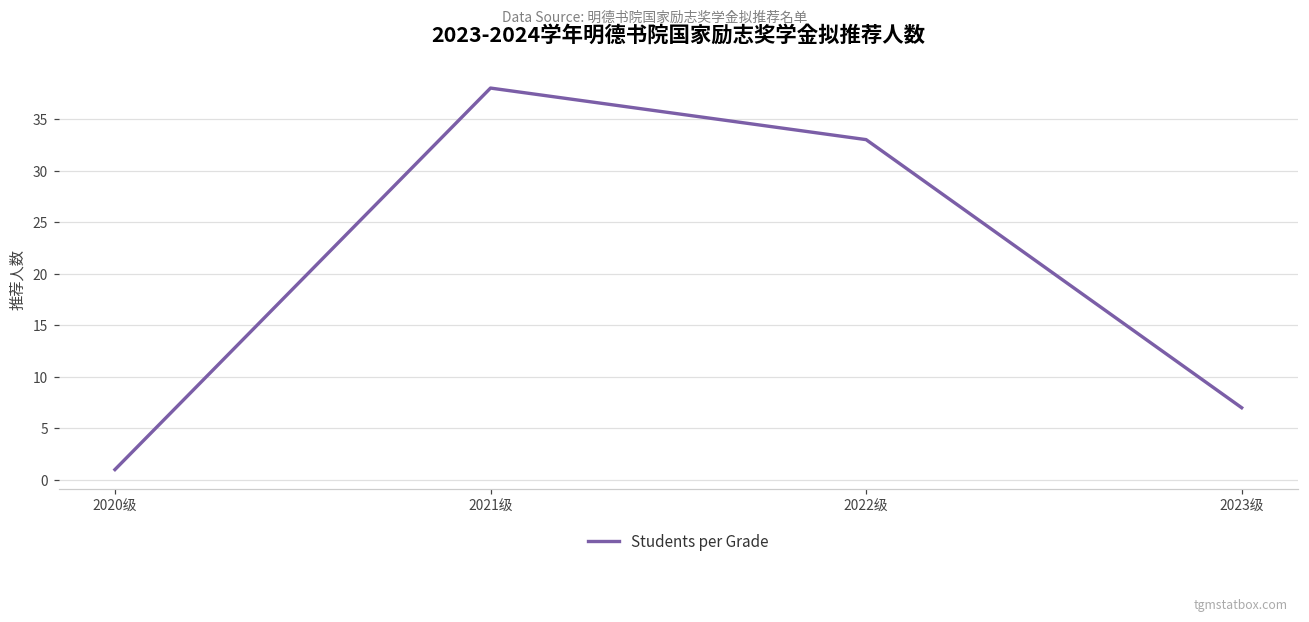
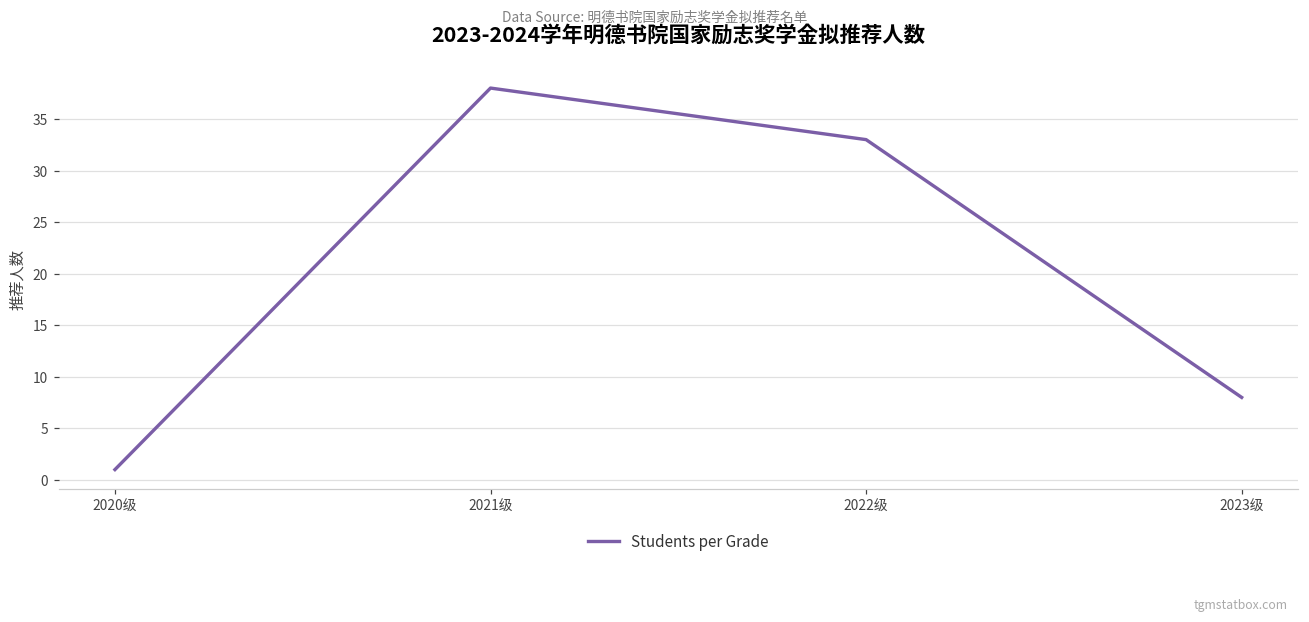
2023级: 7 -> 8
